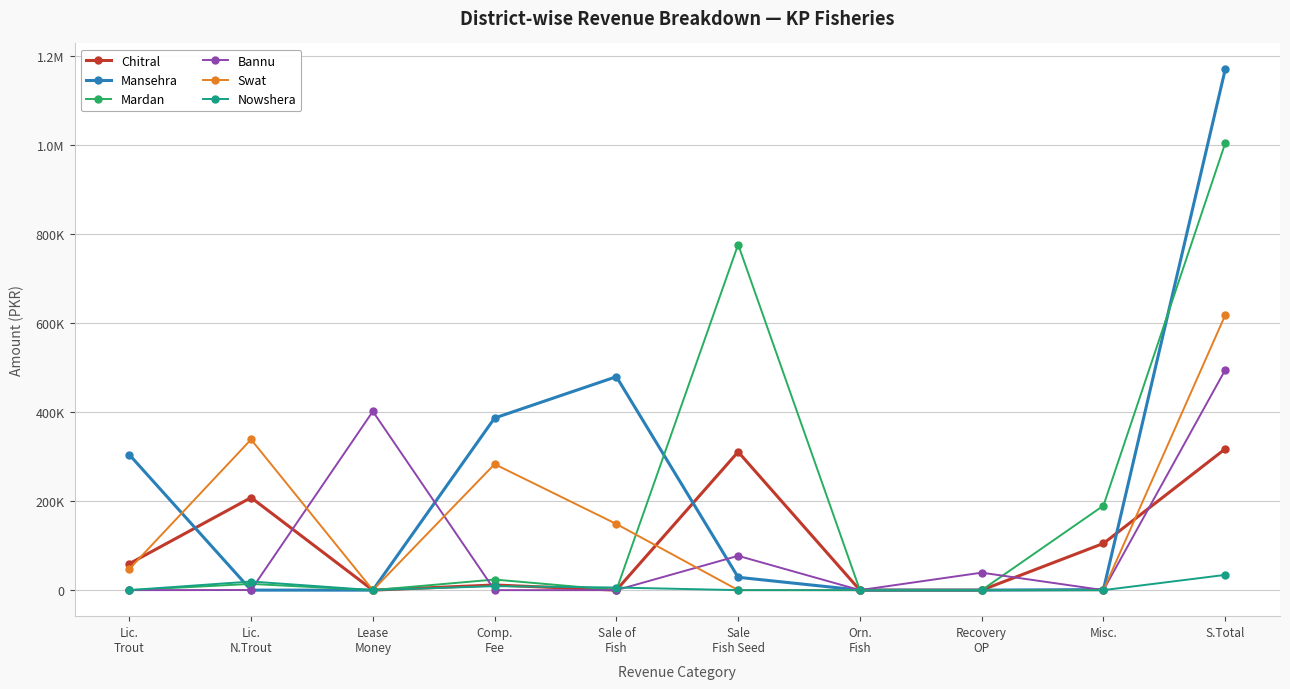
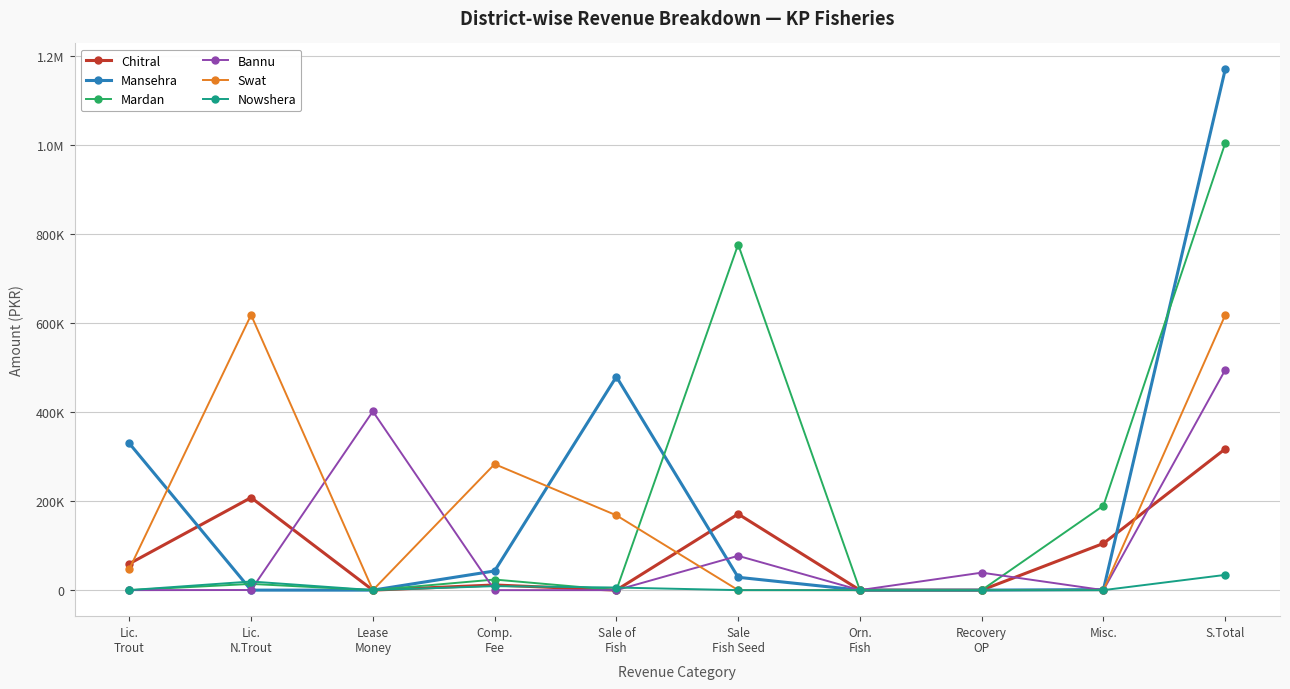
Mansehra, Lic. Trout: 300000 -> 330000
Swat, Lic. N.Trout: 340000 -> 620000
Mansehra, Comp. Fee: 390000 -> 40000
Swat, Sale of Fish: 150000 -> 170000
Chitral, Sale Fish Seed: 310000 -> 170000
